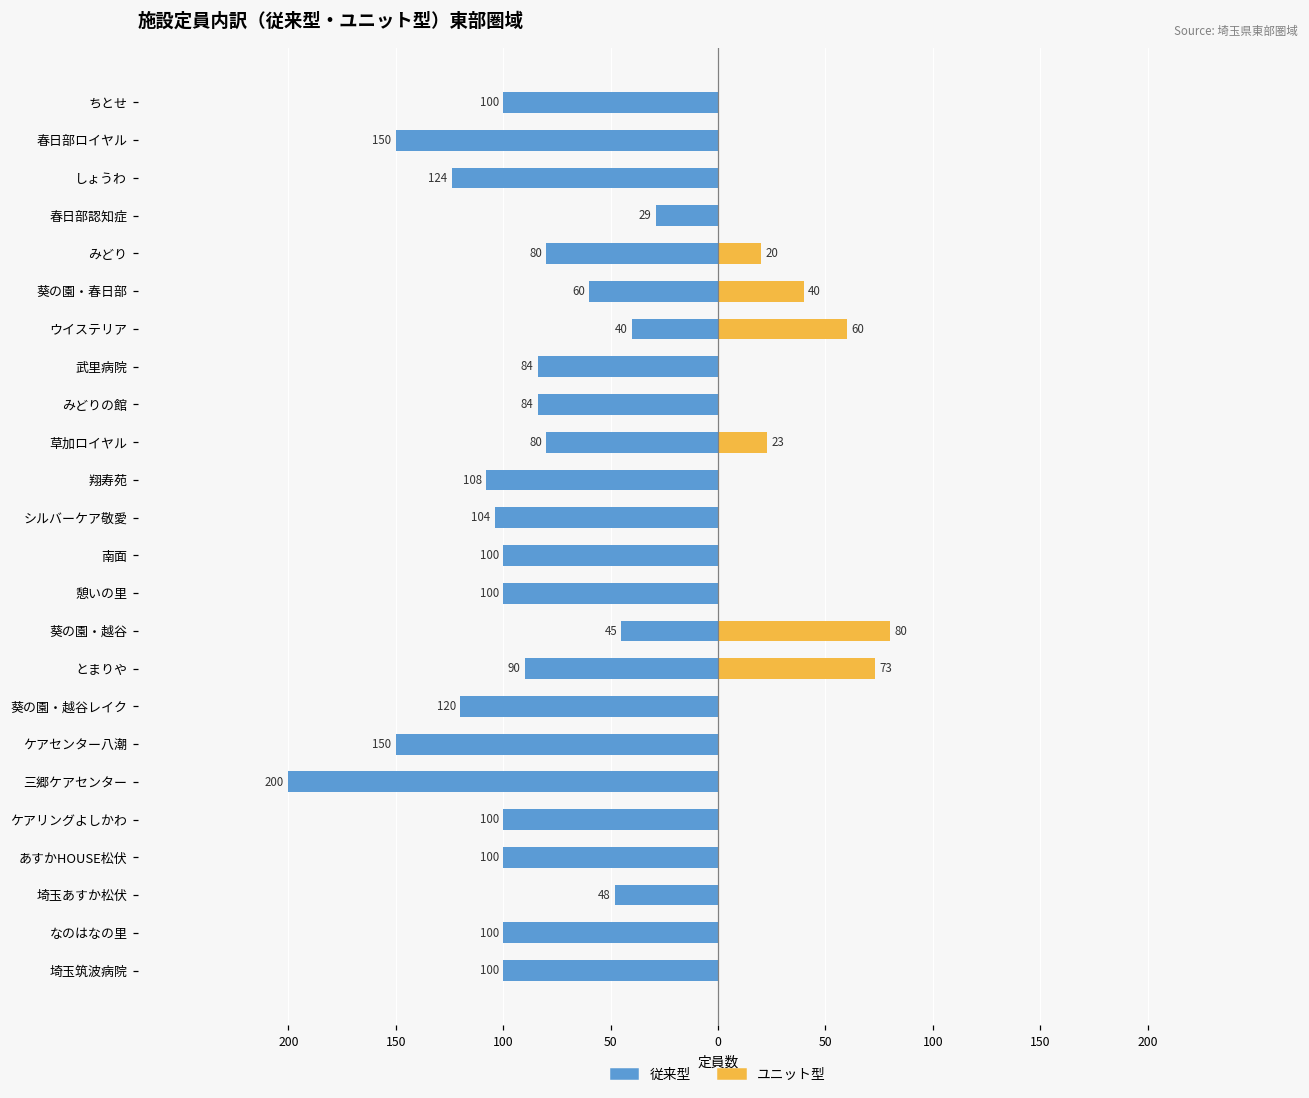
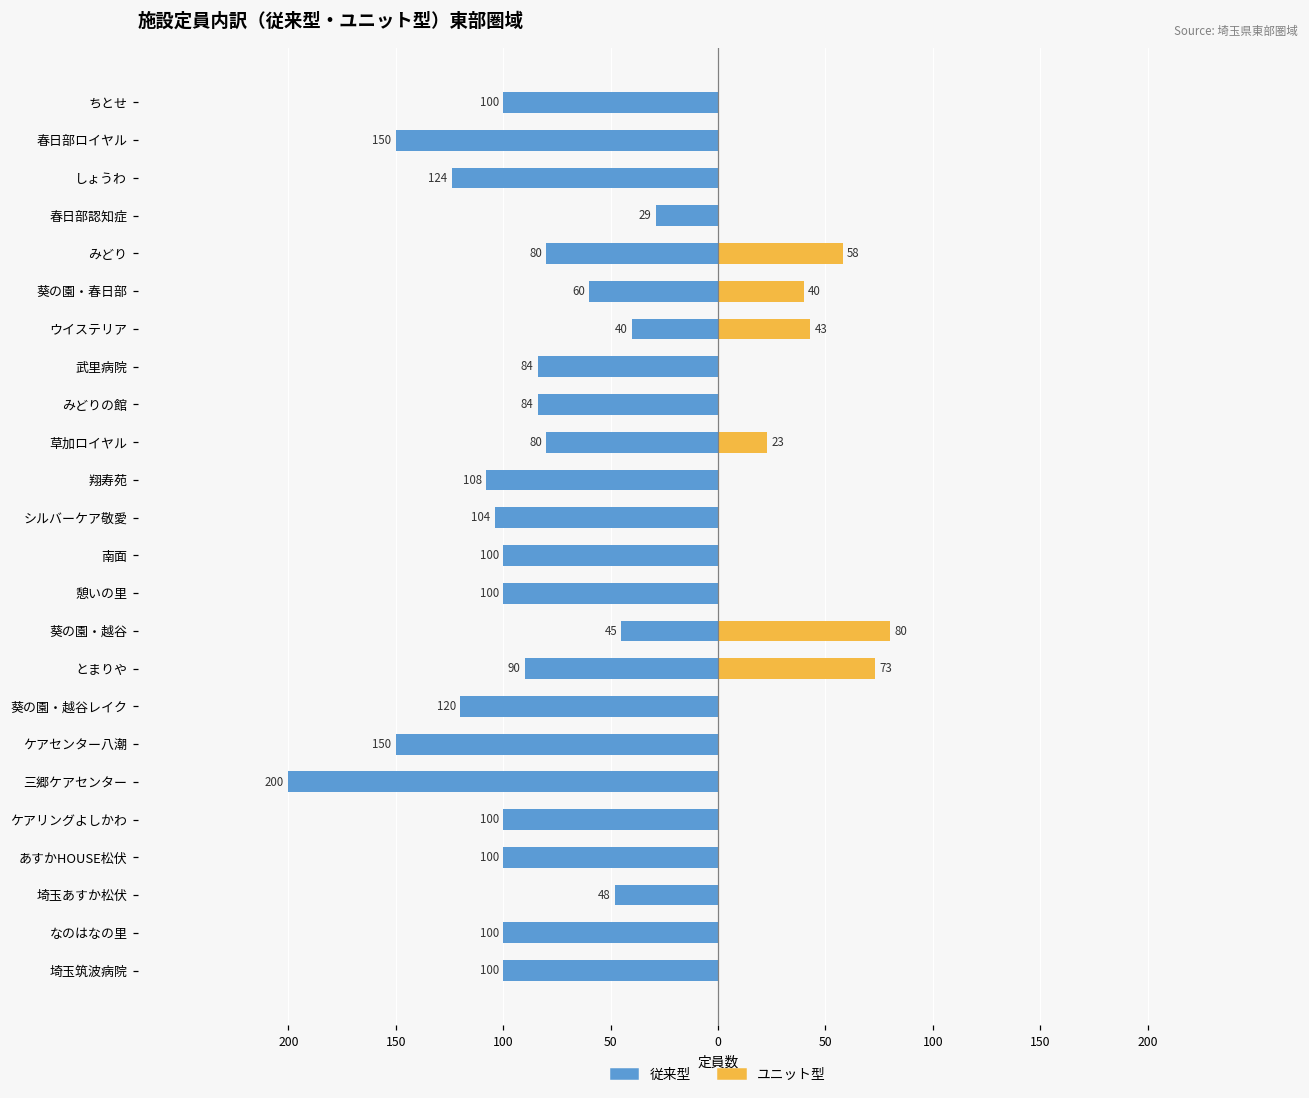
ユニット型, みどり: 20 -> 58
ユニット型, ウイステリア: 60 -> 43
